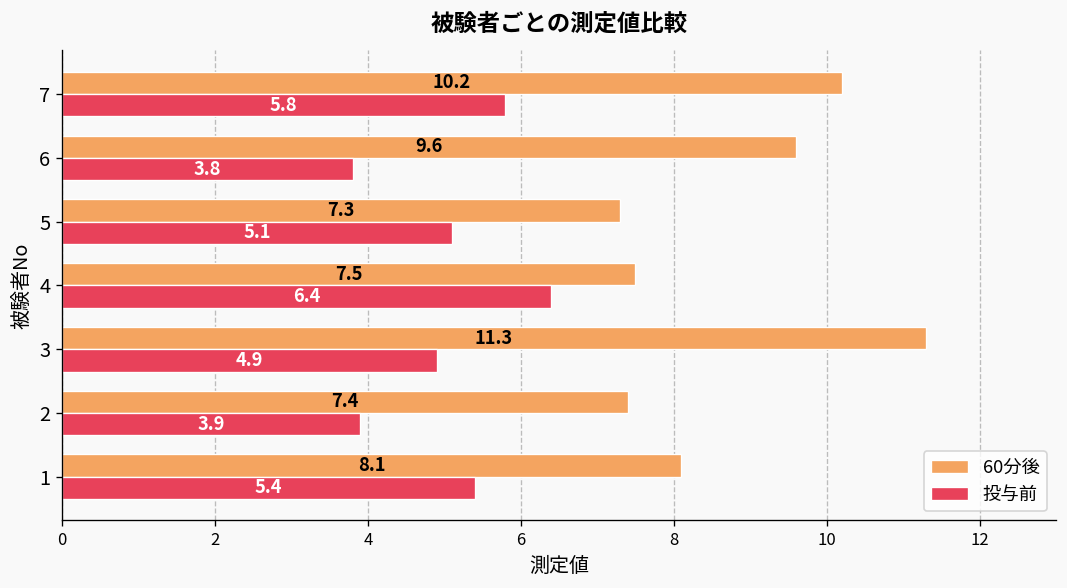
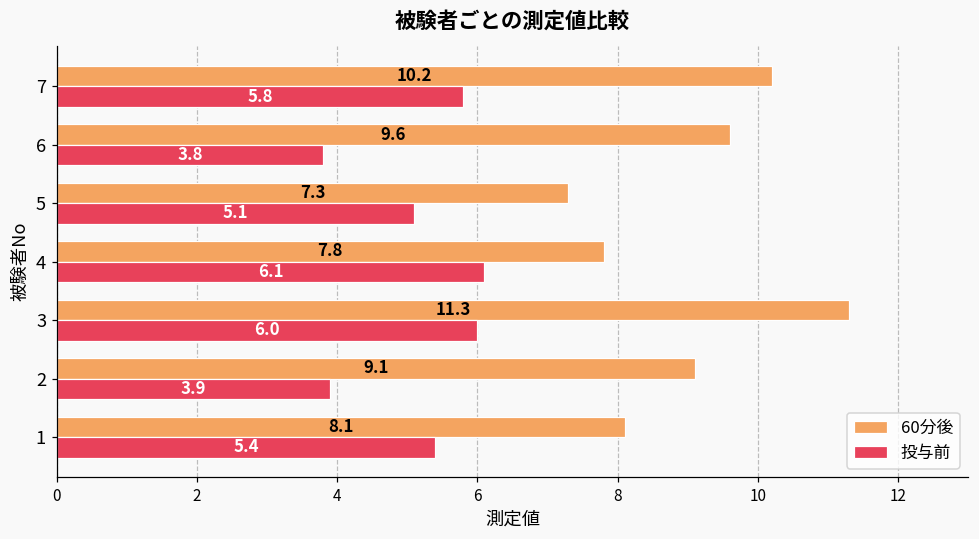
60分後, 4: 7.5 -> 7.8
投与前, 4: 6.4 -> 6.1
投与前, 3: 4.9 -> 6.0
60分後, 2: 7.4 -> 9.1
